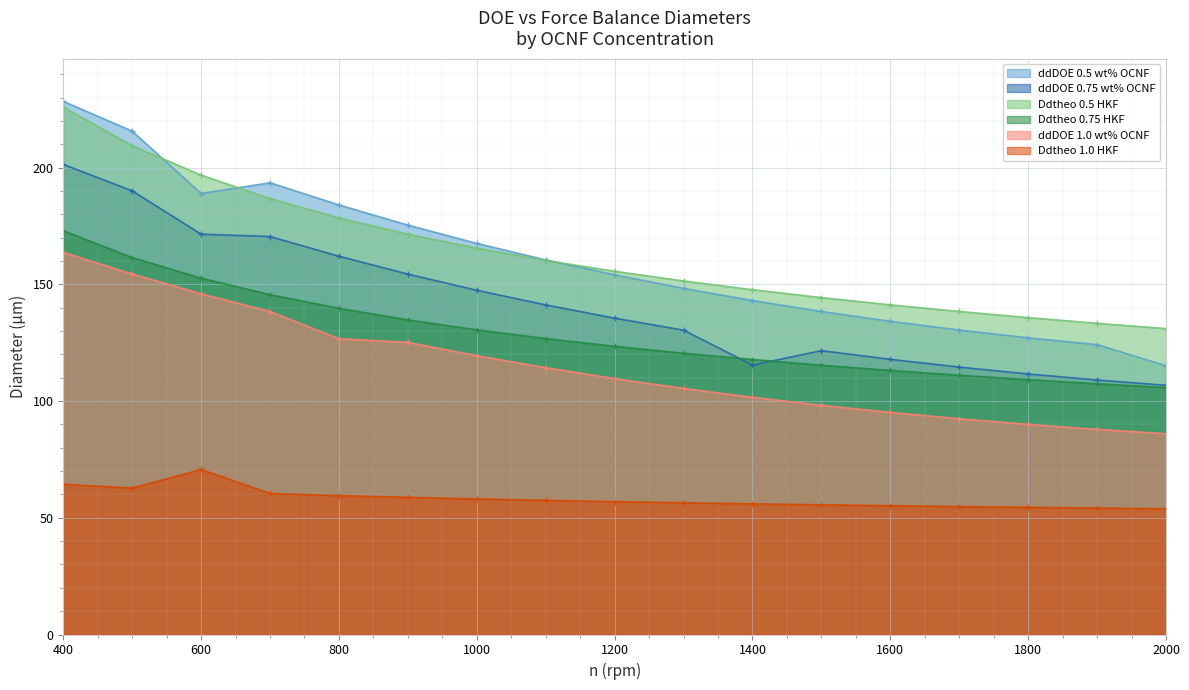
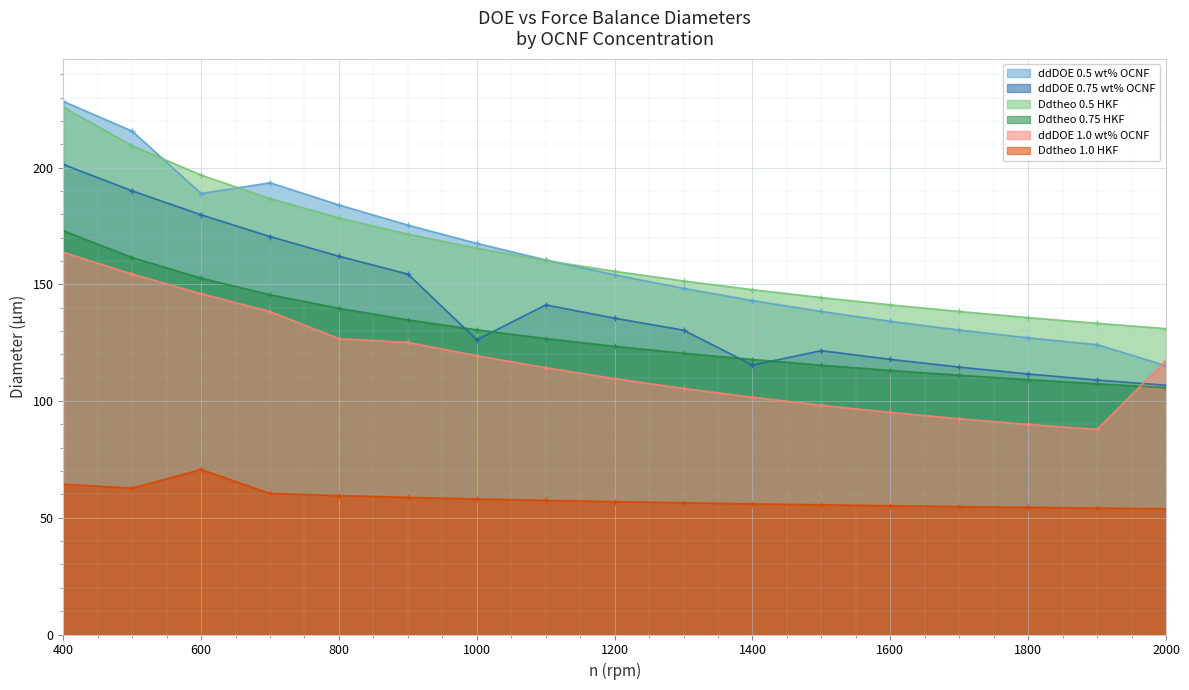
ddDOE 0.75 wt% OCNF, 600: 172 -> 180
ddDOE 0.75 wt% OCNF, 1000: 147 -> 126
ddDOE 1.0 wt% OCNF, 2000: 86 -> 117
